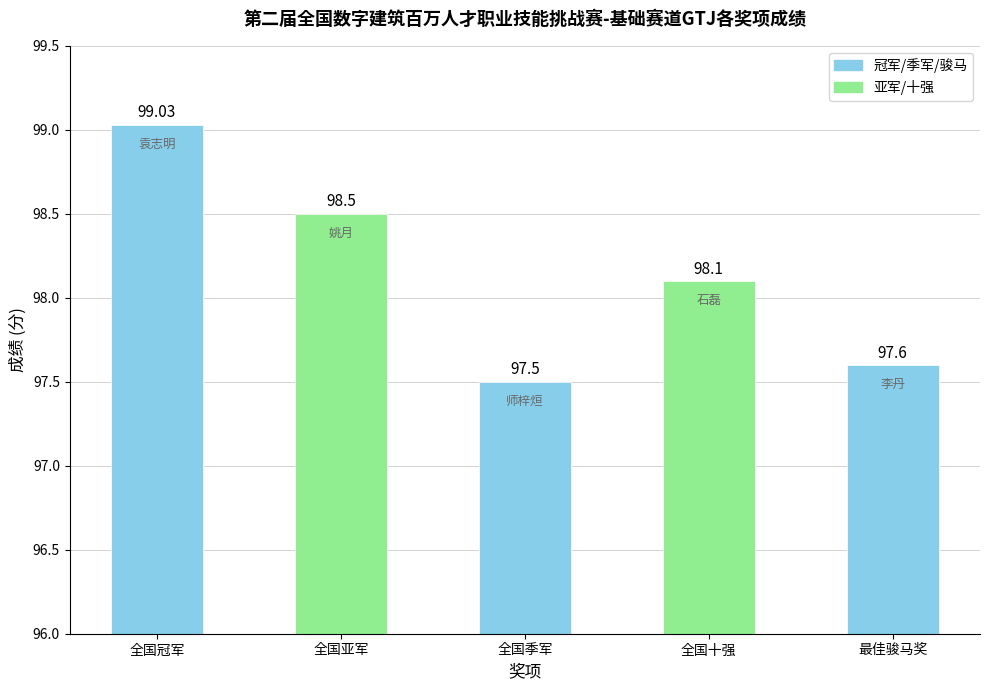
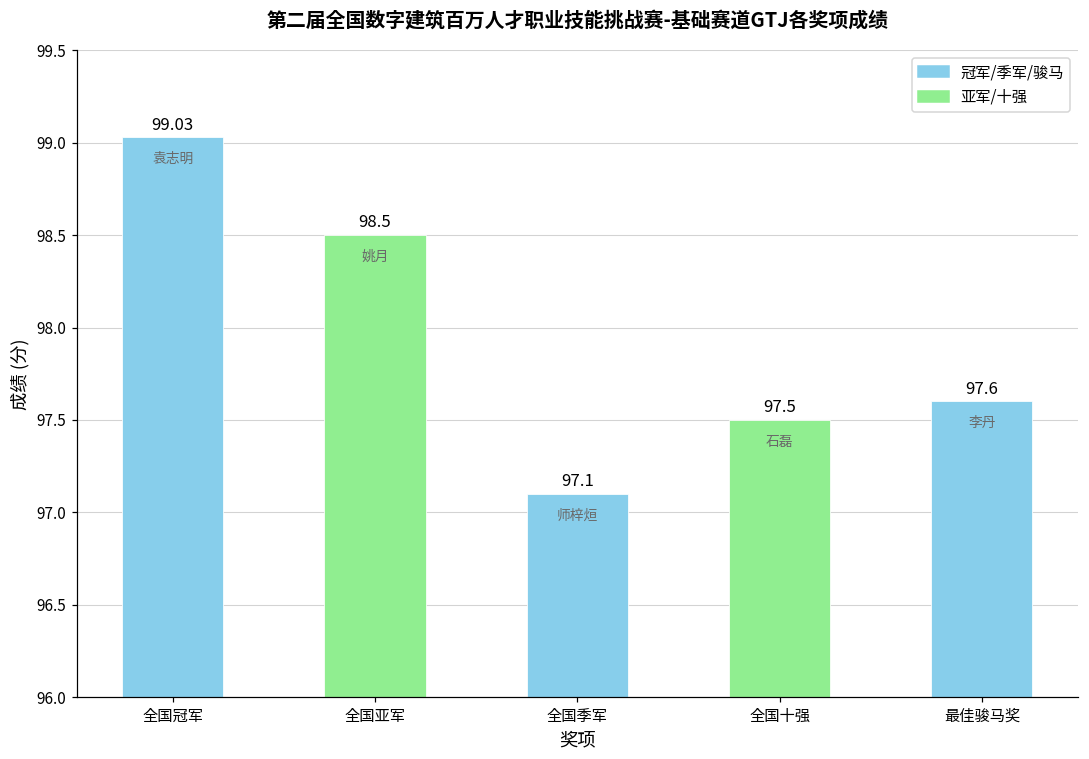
全国季军: 97.5 -> 97.1
全国十强: 98.1 -> 97.5
